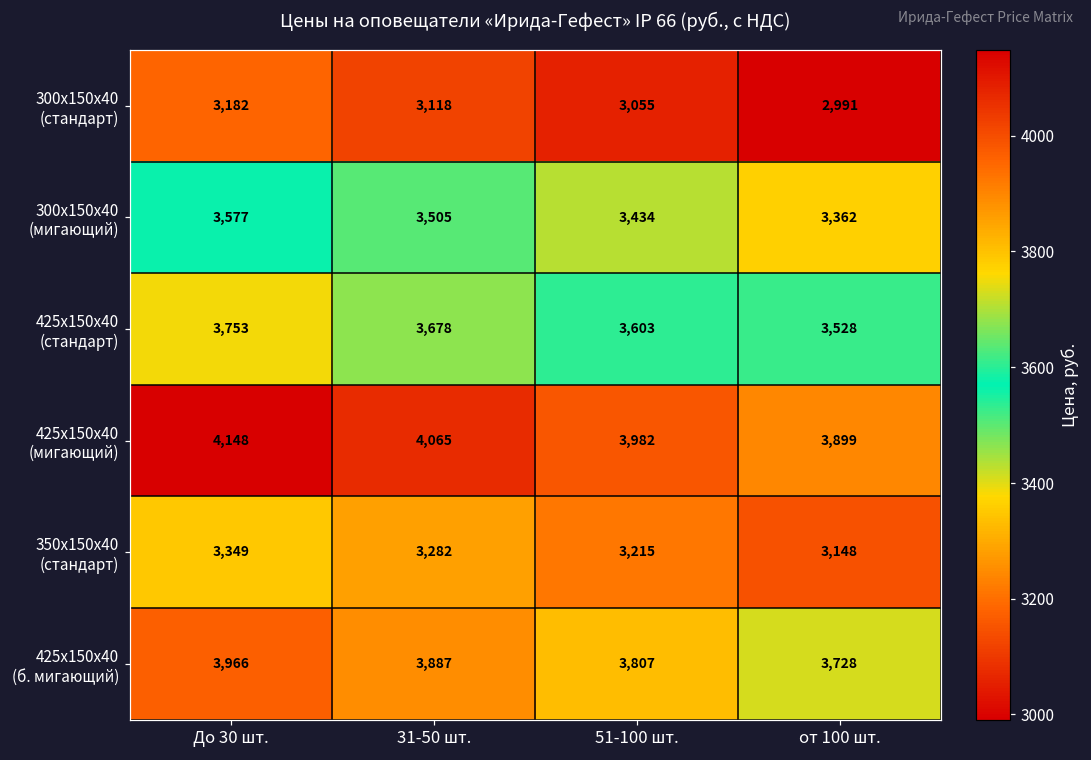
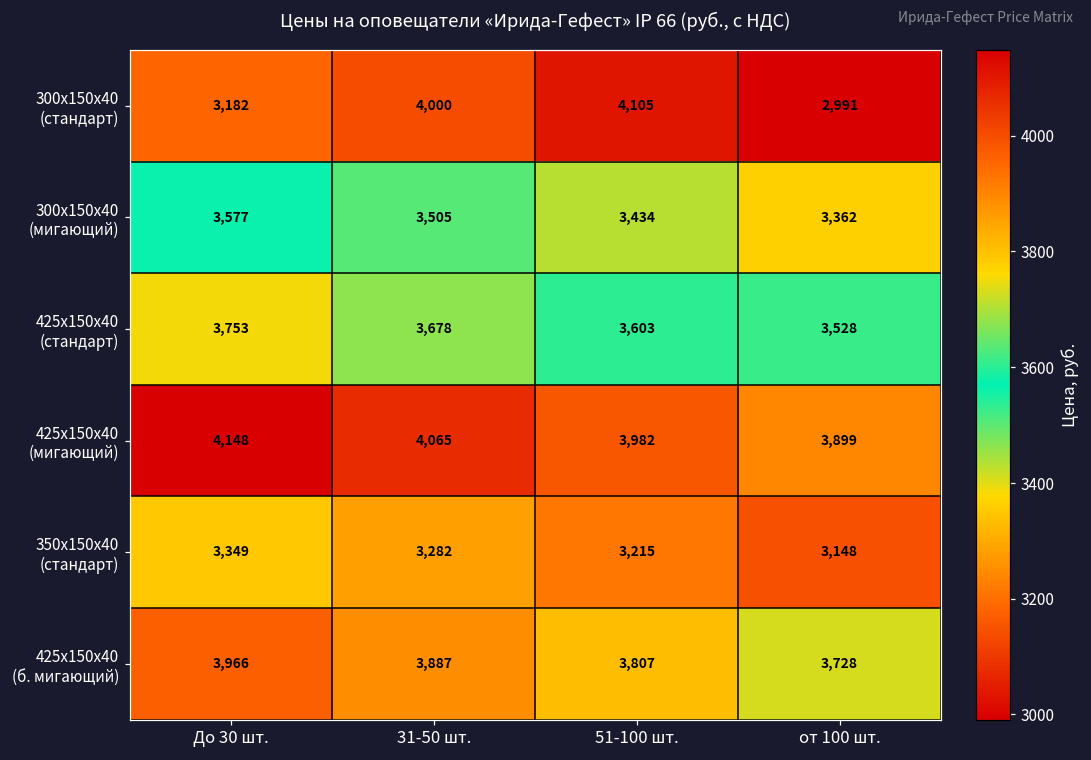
300x150x40 (стандарт), 31-50 шт.: 3,118 -> 4,000
300x150x40 (стандарт), 51-100 шт.: 3,055 -> 4,105
